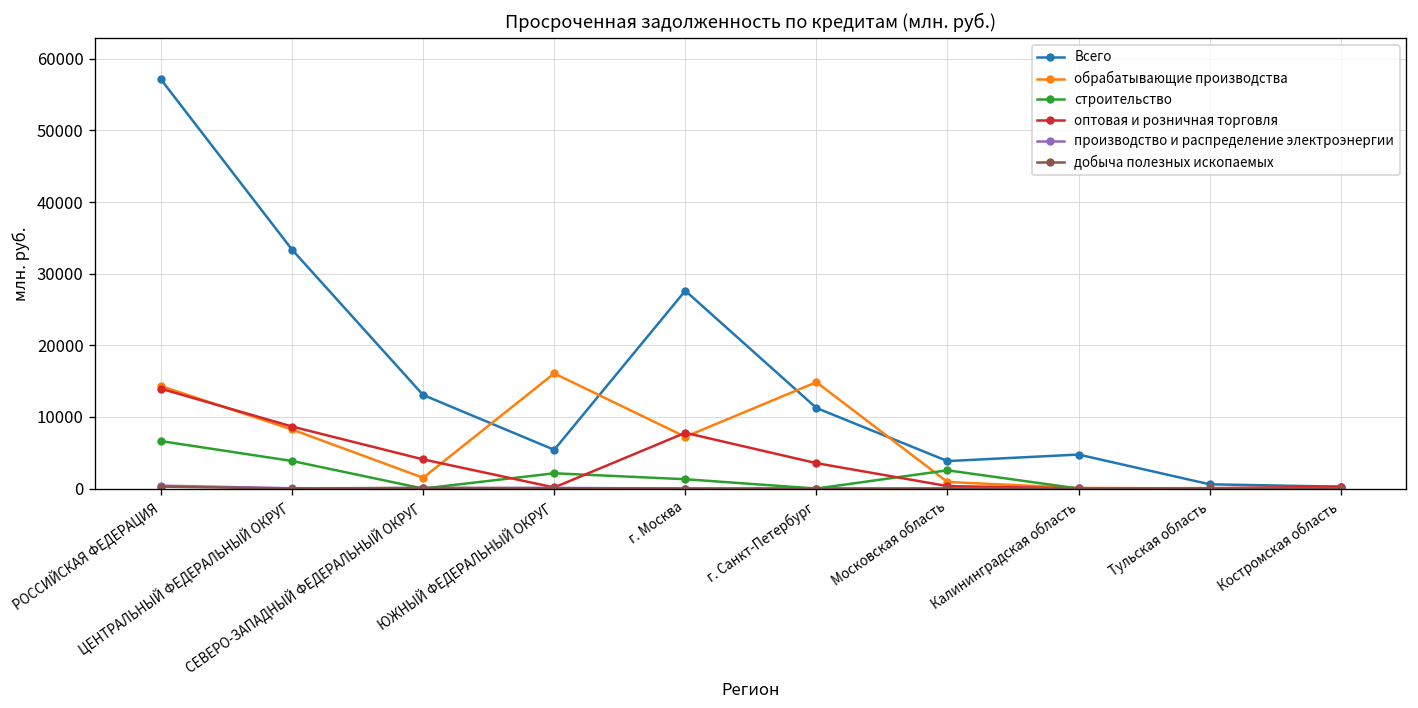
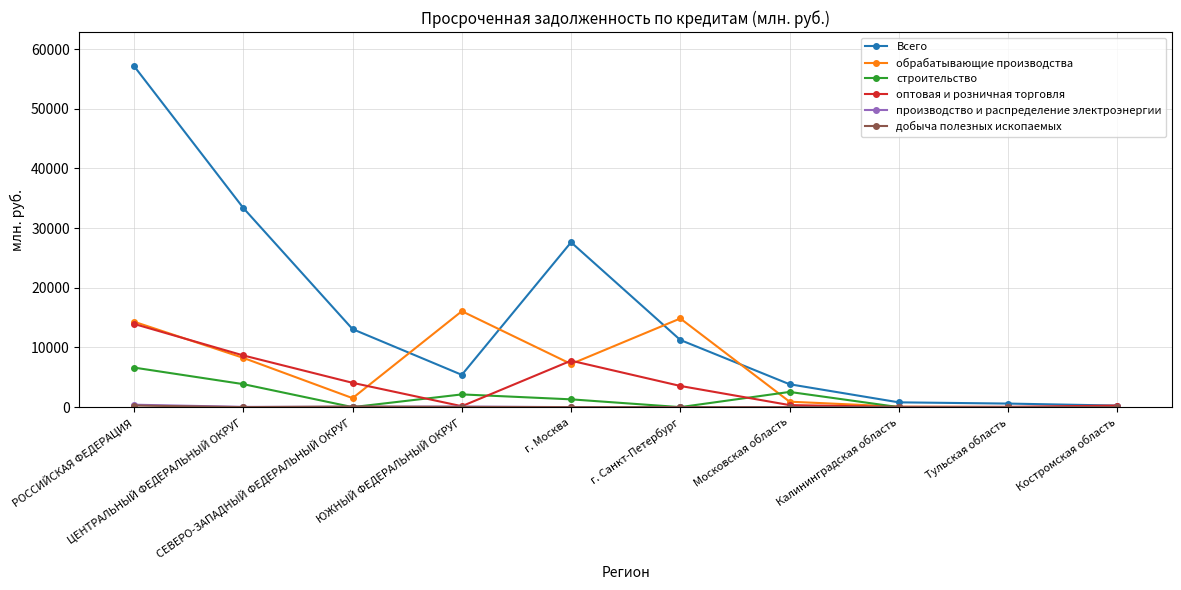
Всего, Калининградская область: 5000 -> 1000
